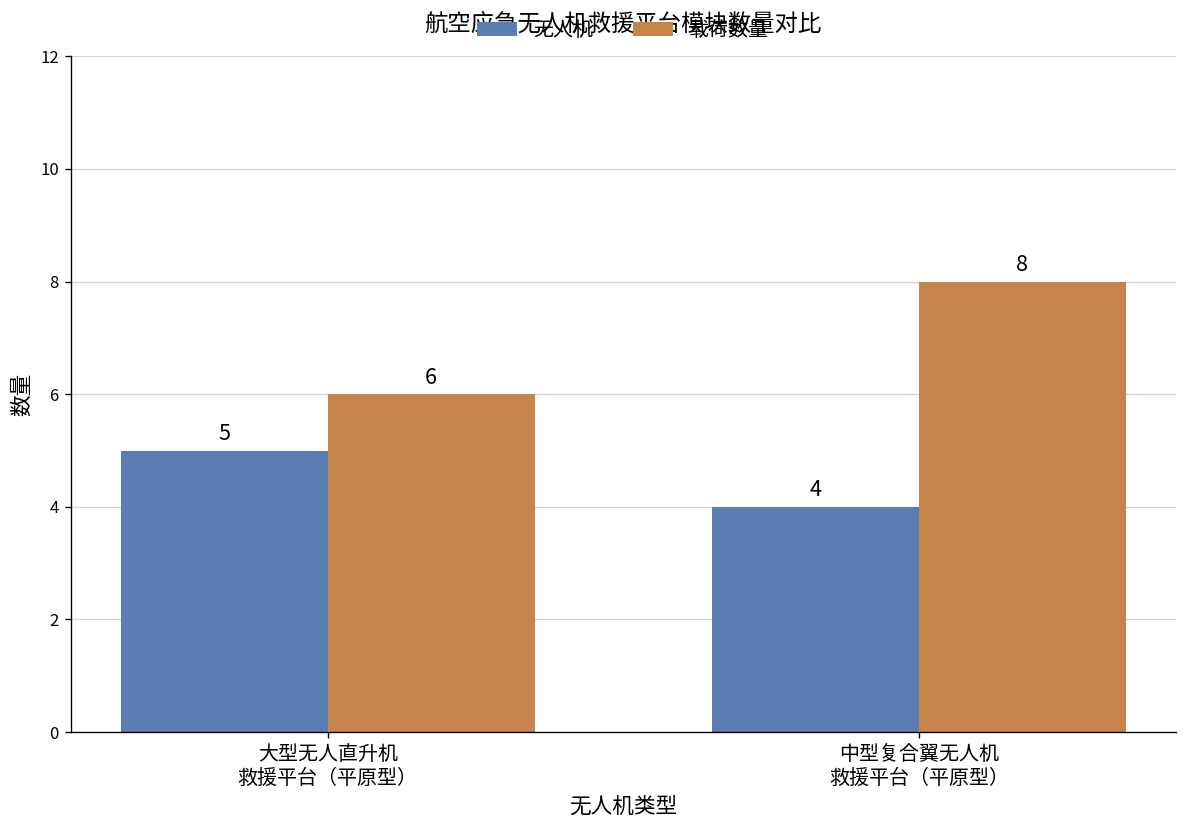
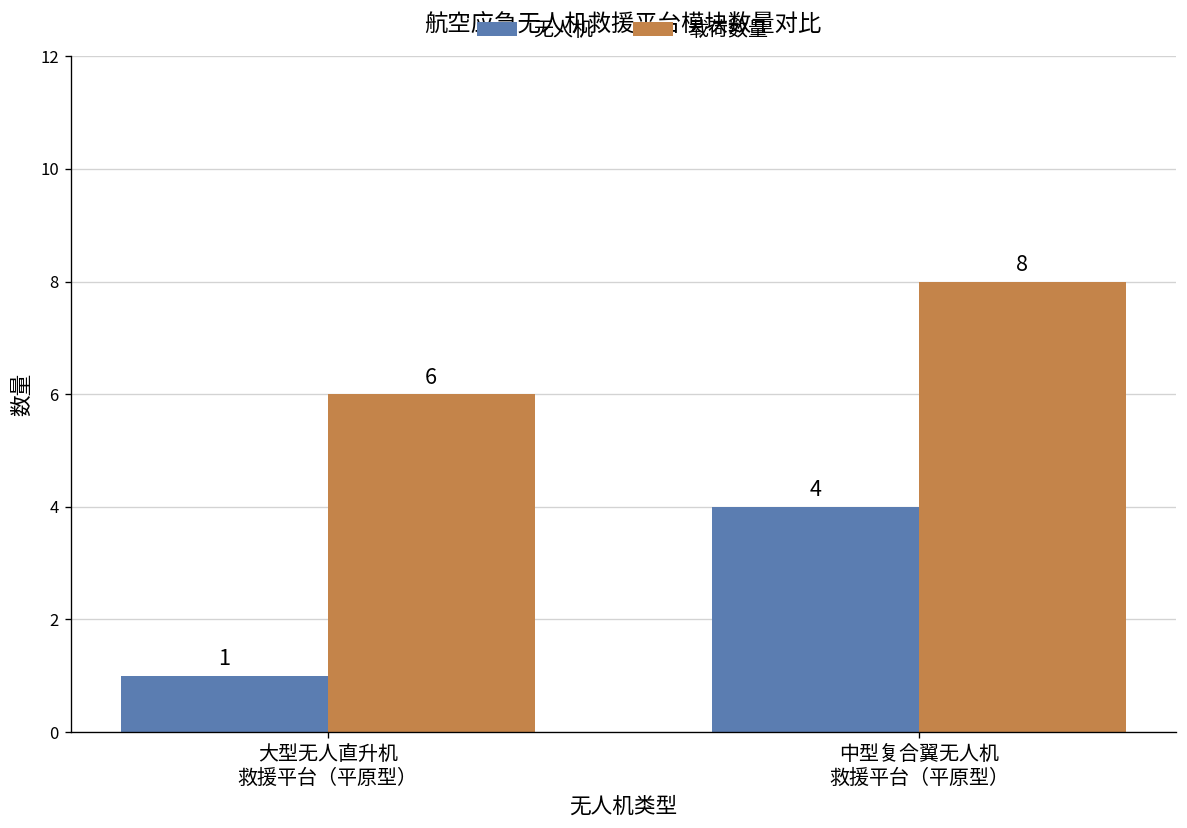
无人机, 大型无人直升机 救援平台（平原型）: 5 -> 1
